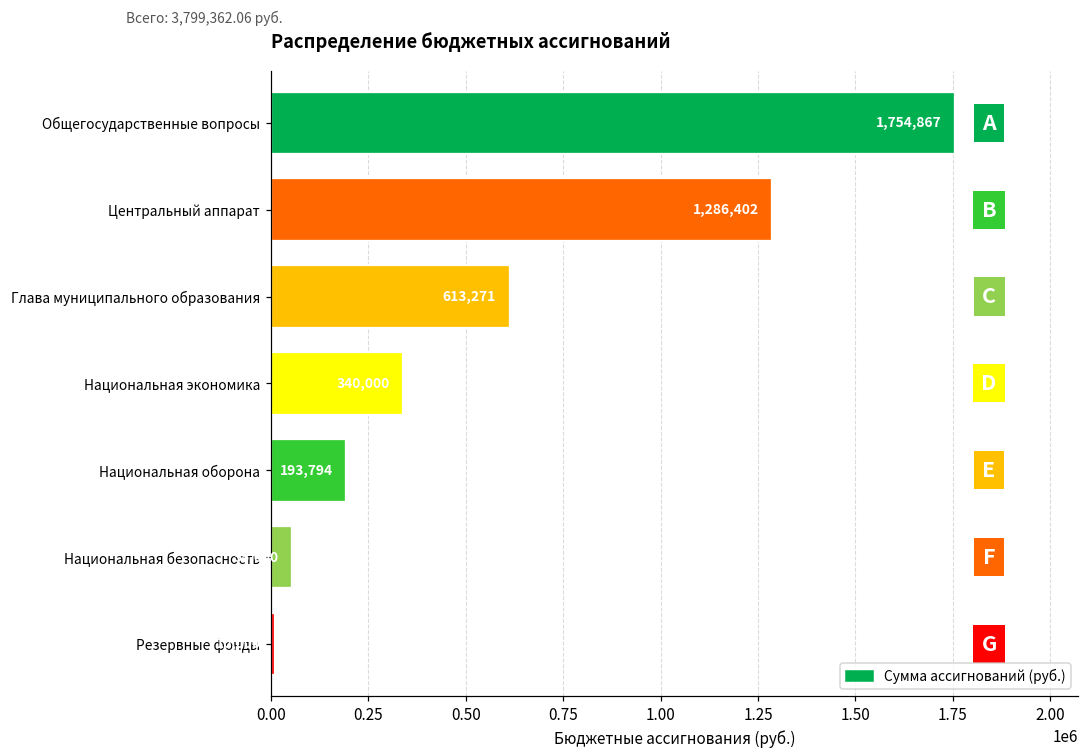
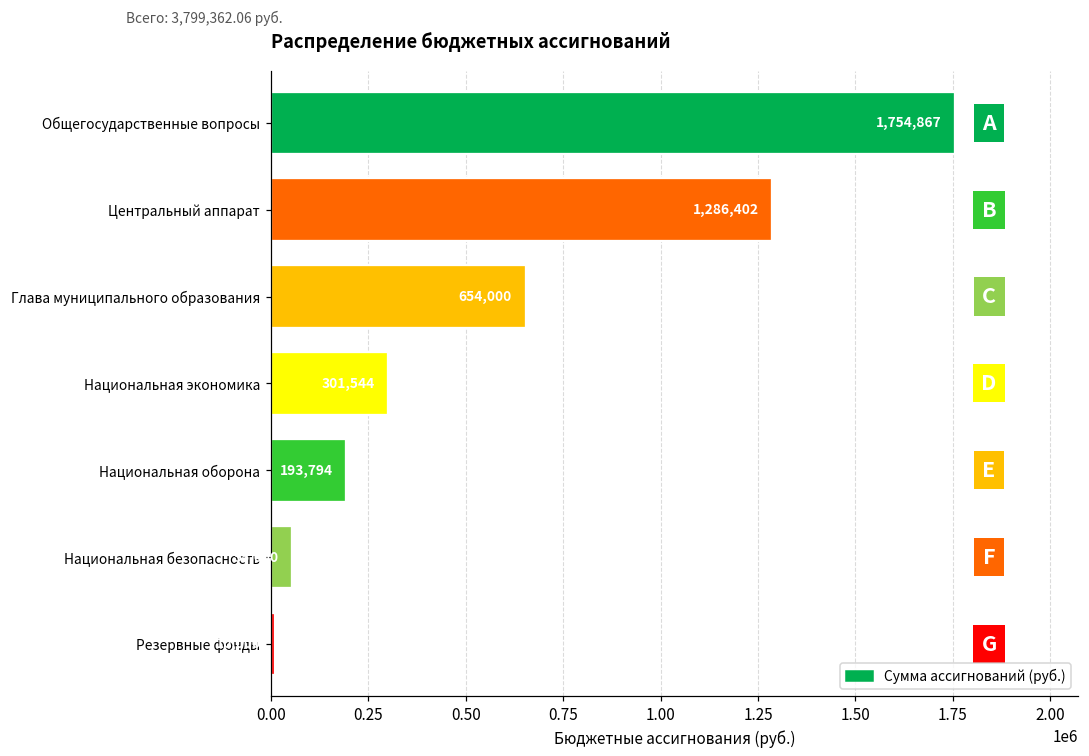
Глава муниципального образования: 613,271 -> 654,000
Национальная экономика: 340,000 -> 301,544
